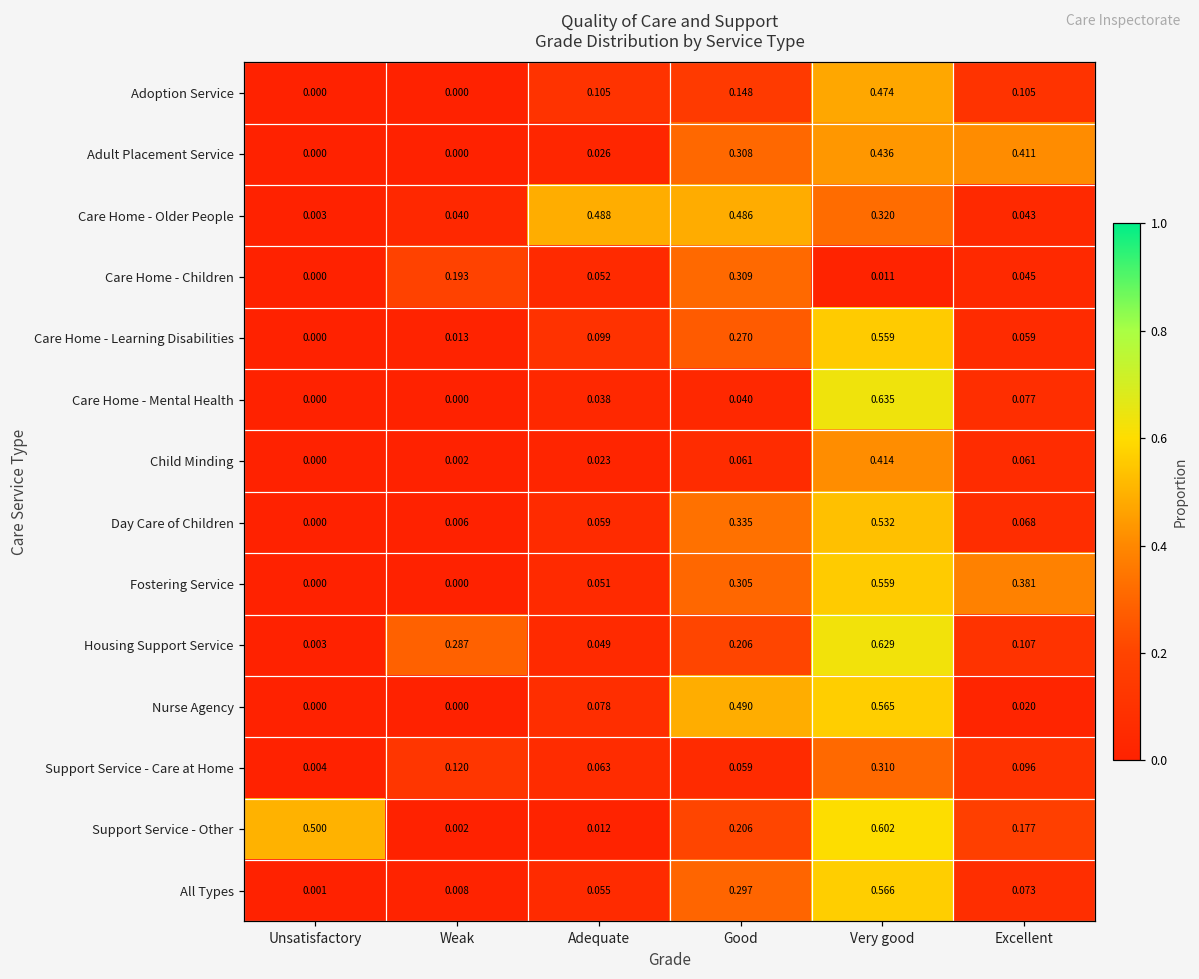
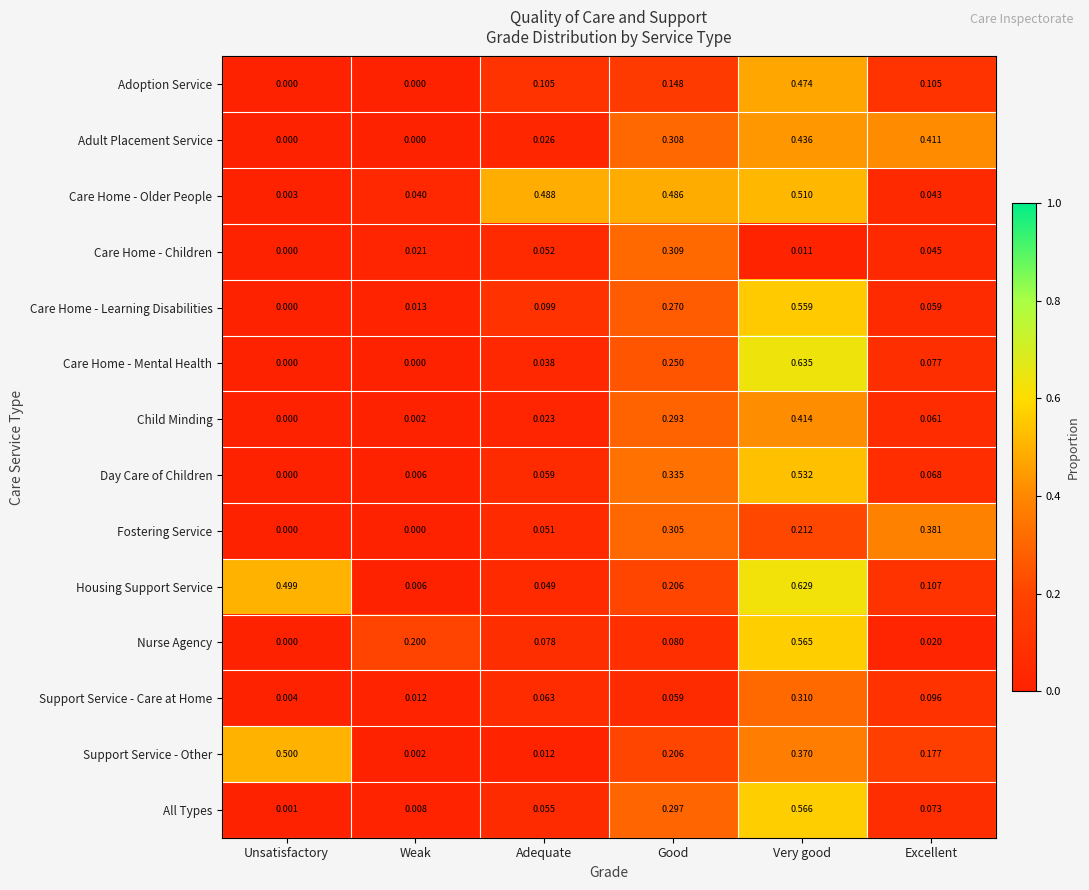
Care Home - Older People, Very good: 0.320 -> 0.510
Care Home - Children, Weak: 0.193 -> 0.021
Care Home - Mental Health, Good: 0.040 -> 0.250
Child Minding, Good: 0.061 -> 0.293
Fostering Service, Very good: 0.559 -> 0.212
Housing Support Service, Unsatisfactory: 0.003 -> 0.499
Housing Support Service, Weak: 0.287 -> 0.006
Nurse Agency, Weak: 0.000 -> 0.200
Nurse Agency, Good: 0.490 -> 0.080
Support Service - Care at Home, Weak: 0.120 -> 0.012
Support Service - Other, Very good: 0.602 -> 0.370
